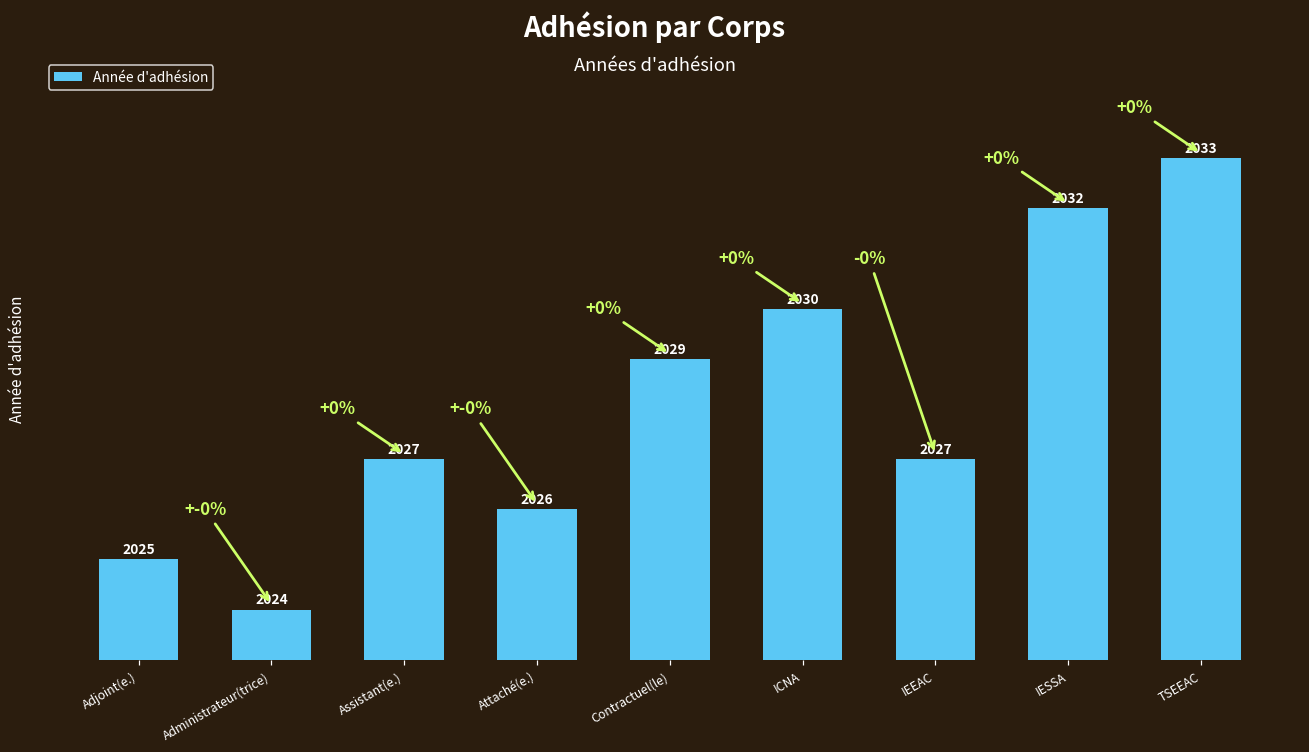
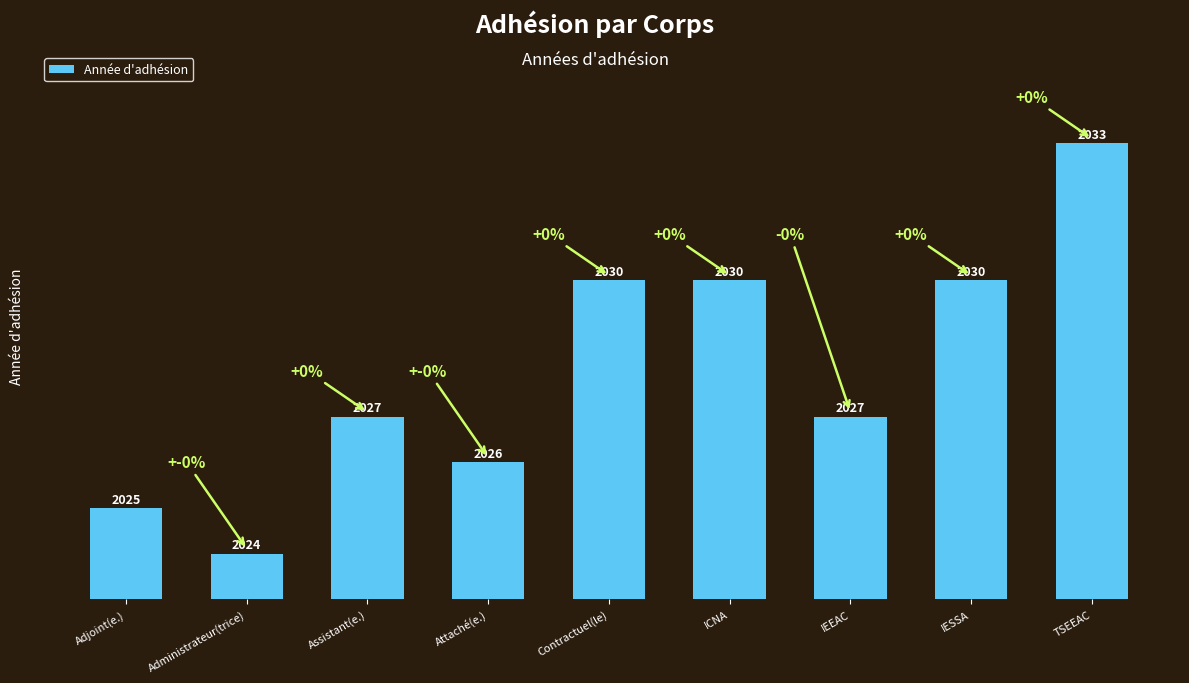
Contractuel(le): 2029 -> 2030
IESSA: 2032 -> 2030
